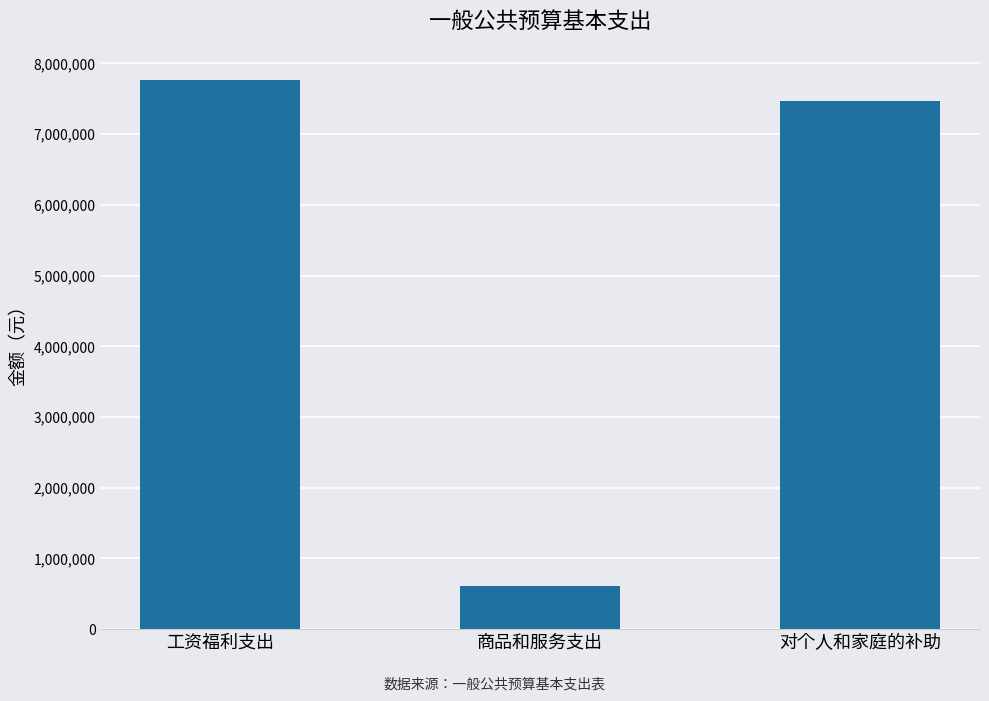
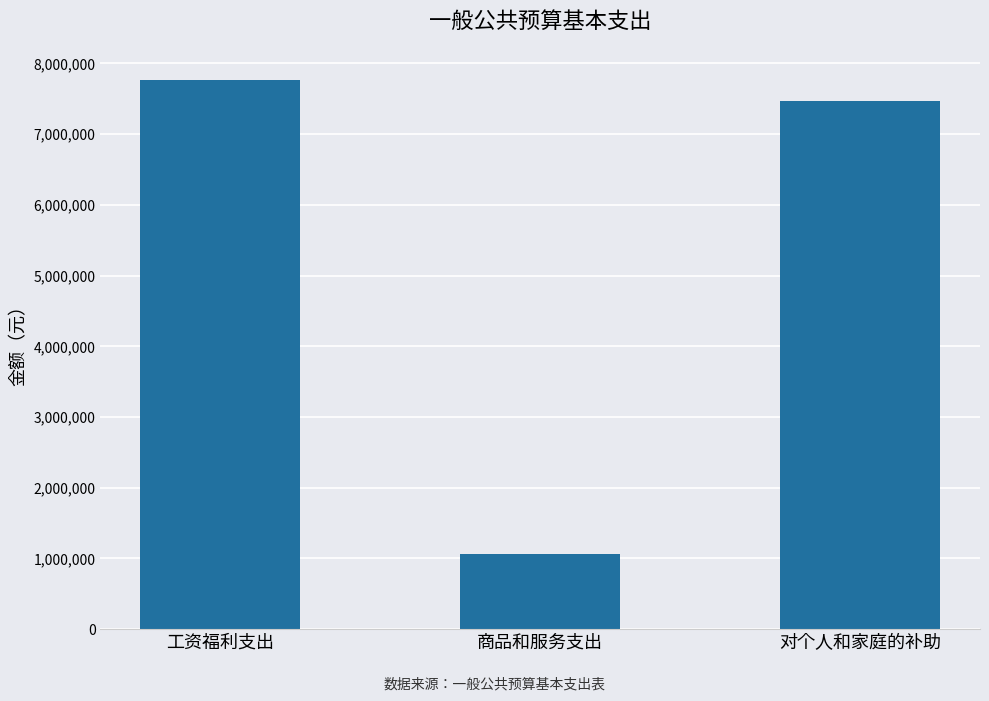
商品和服务支出: 600,000 -> 1,100,000
